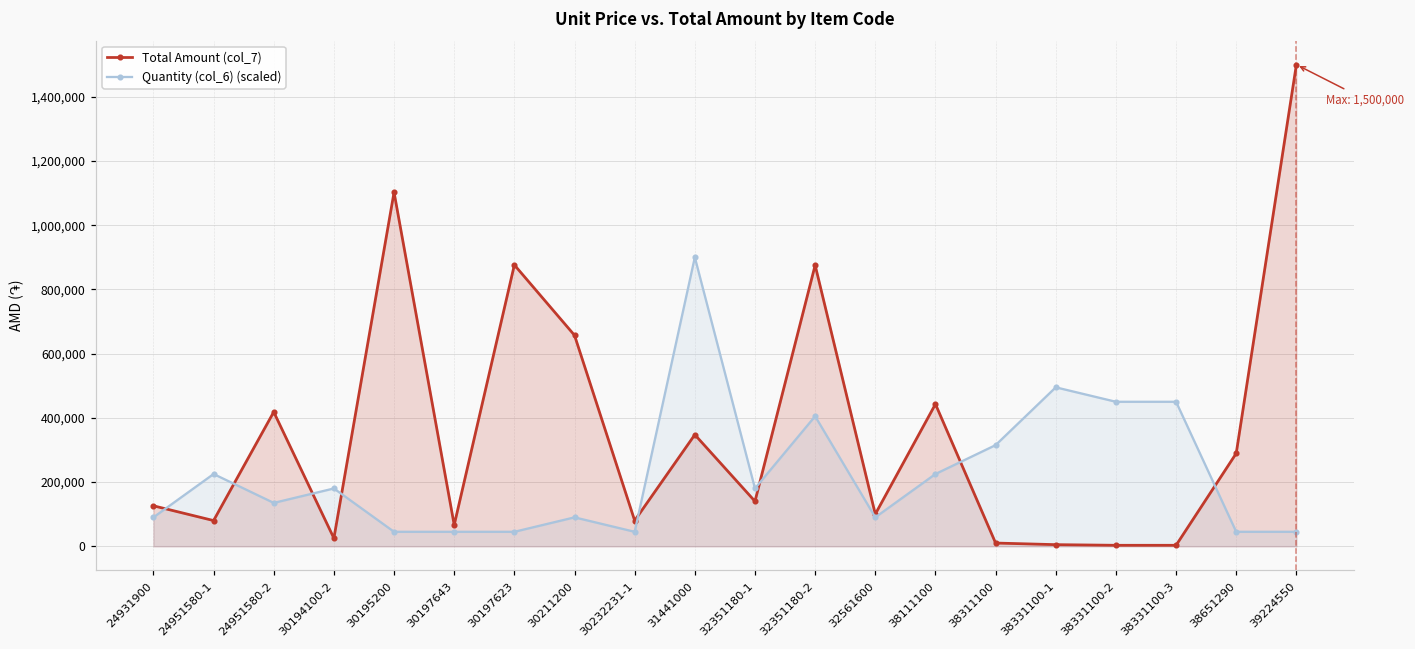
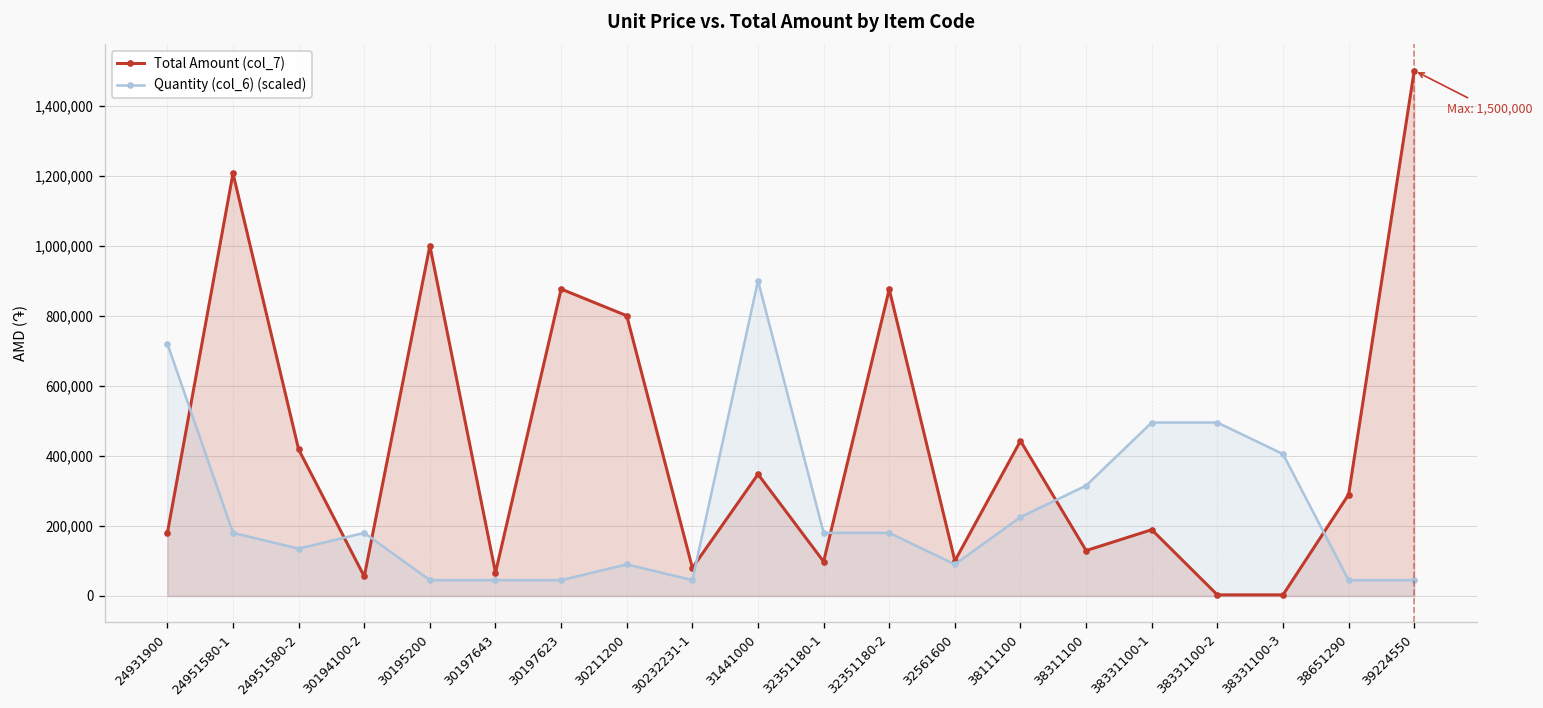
Total Amount (col_7), 24931900: 130,000 -> 180,000
Quantity (col_6) (scaled), 24931900: 90,000 -> 720,000
Total Amount (col_7), 24951580-1: 80,000 -> 1,210,000
Quantity (col_6) (scaled), 24951580-1: 230,000 -> 180,000
Total Amount (col_7), 30194100-2: 30,000 -> 60,000
Total Amount (col_7), 30195200: 1,100,000 -> 1,000,000
Total Amount (col_7), 30211200: 660,000 -> 800,000
Total Amount (col_7), 32351180-1: 140,000 -> 100,000
Quantity (col_6) (scaled), 32351180-2: 410,000 -> 180,000
Total Amount (col_7), 38311100: 10,000 -> 130,000
Total Amount (col_7), 38331100-1: 10,000 -> 190,000
Quantity (col_6) (scaled), 38331100-2: 450,000 -> 500,000
Quantity (col_6) (scaled), 38331100-3: 450,000 -> 410,000
